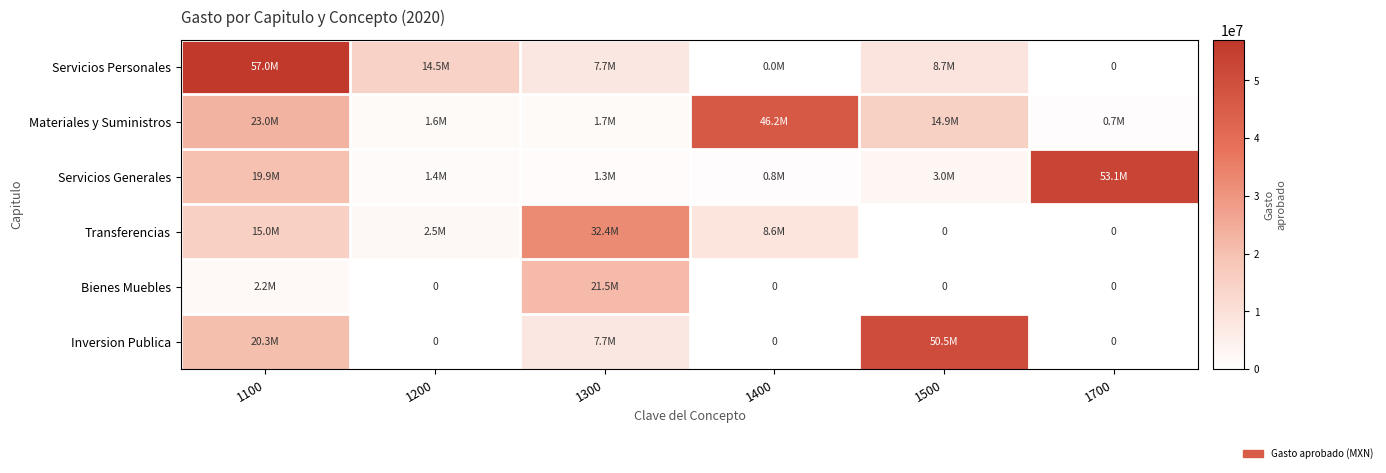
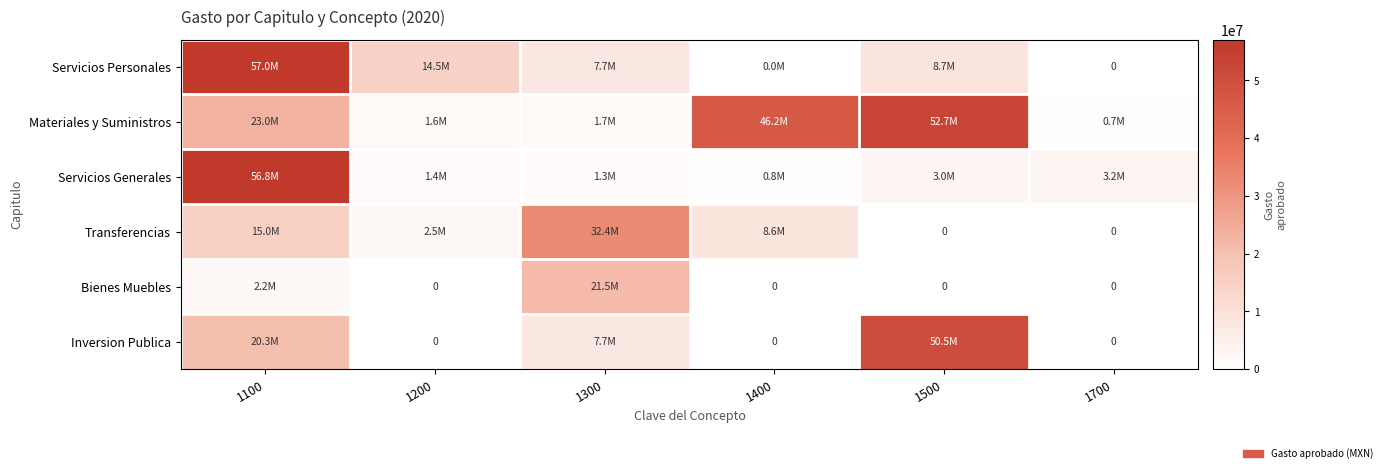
Materiales y Suministros, 1500: 14.9M -> 52.7M
Servicios Generales, 1100: 19.9M -> 56.8M
Servicios Generales, 1700: 53.1M -> 3.2M
